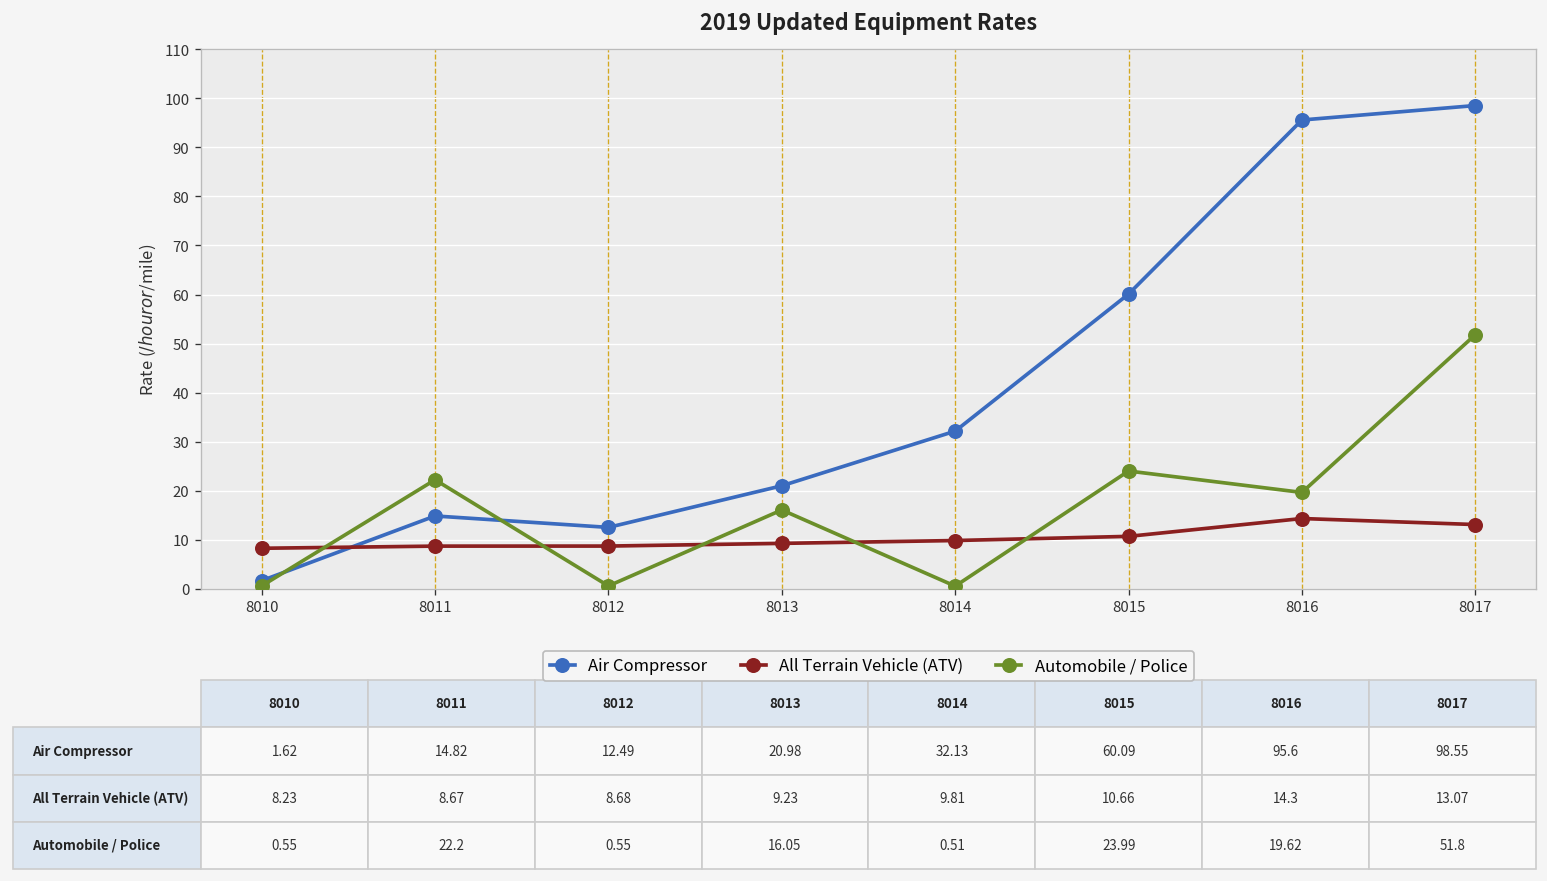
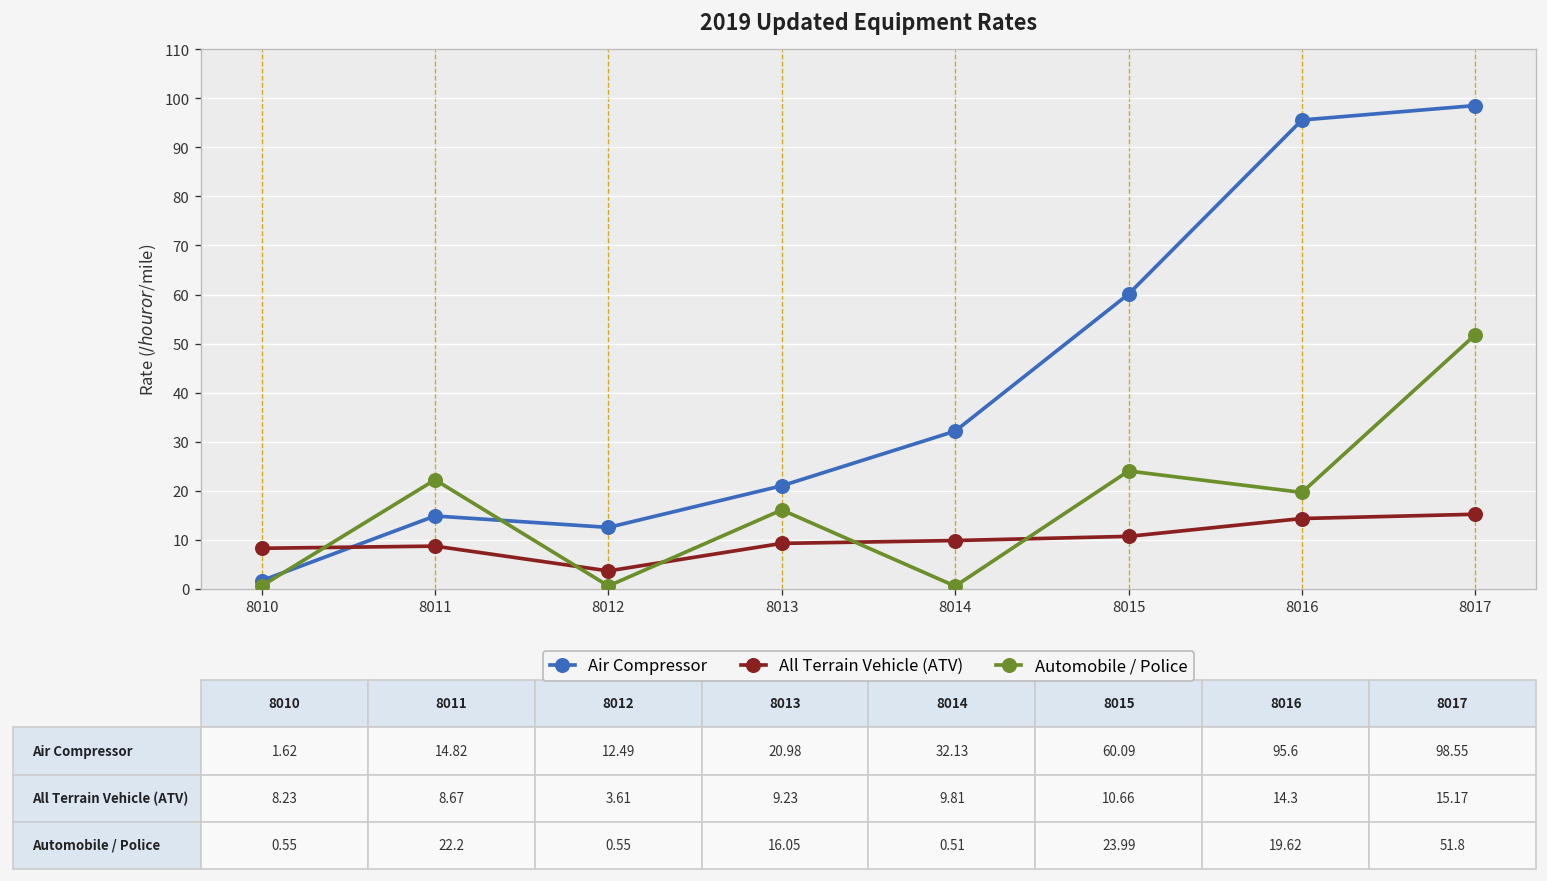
All Terrain Vehicle (ATV), 8012: 8.68 -> 3.61
All Terrain Vehicle (ATV), 8017: 13.07 -> 15.17
